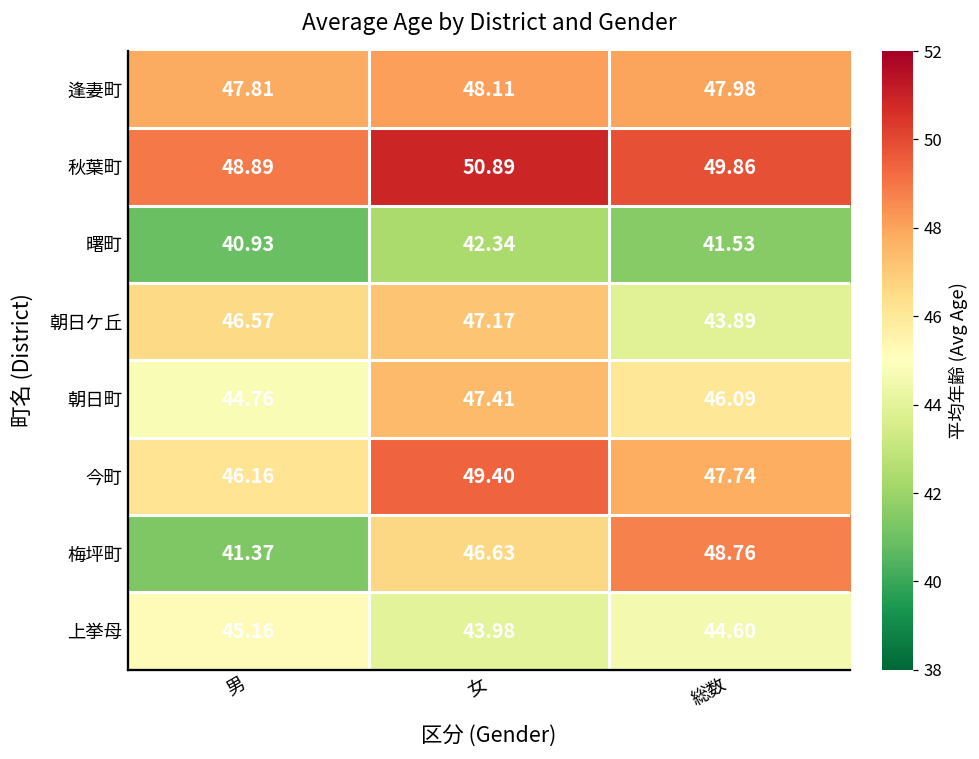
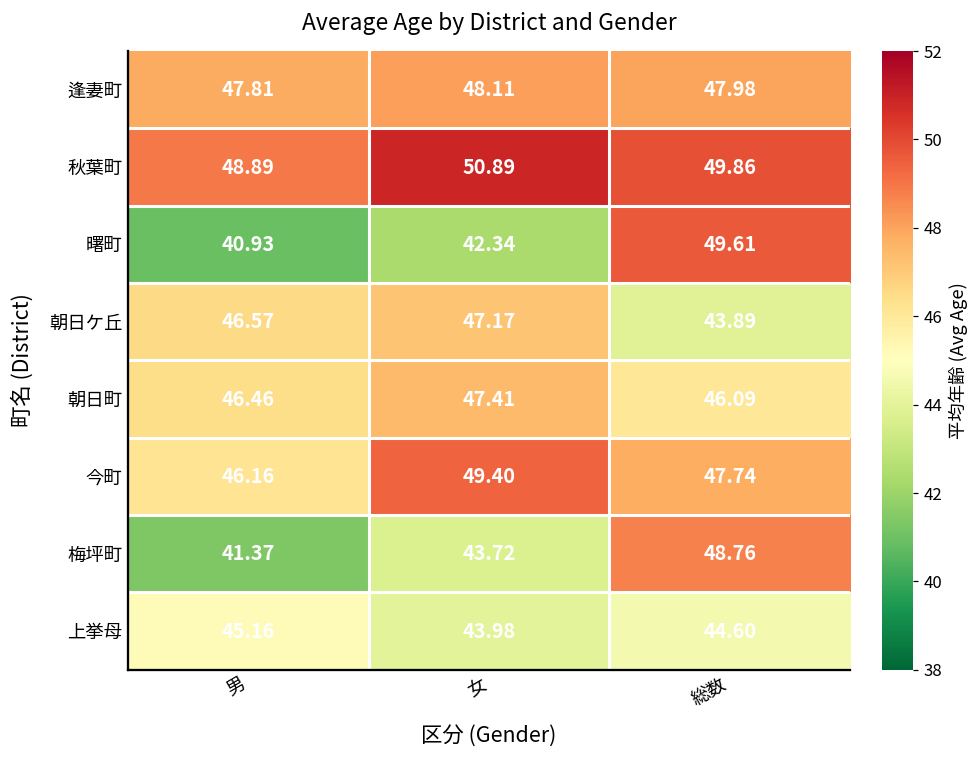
曙町, 総数: 41.53 -> 49.61
朝日町, 男: 44.76 -> 46.46
梅坪町, 女: 46.63 -> 43.72
